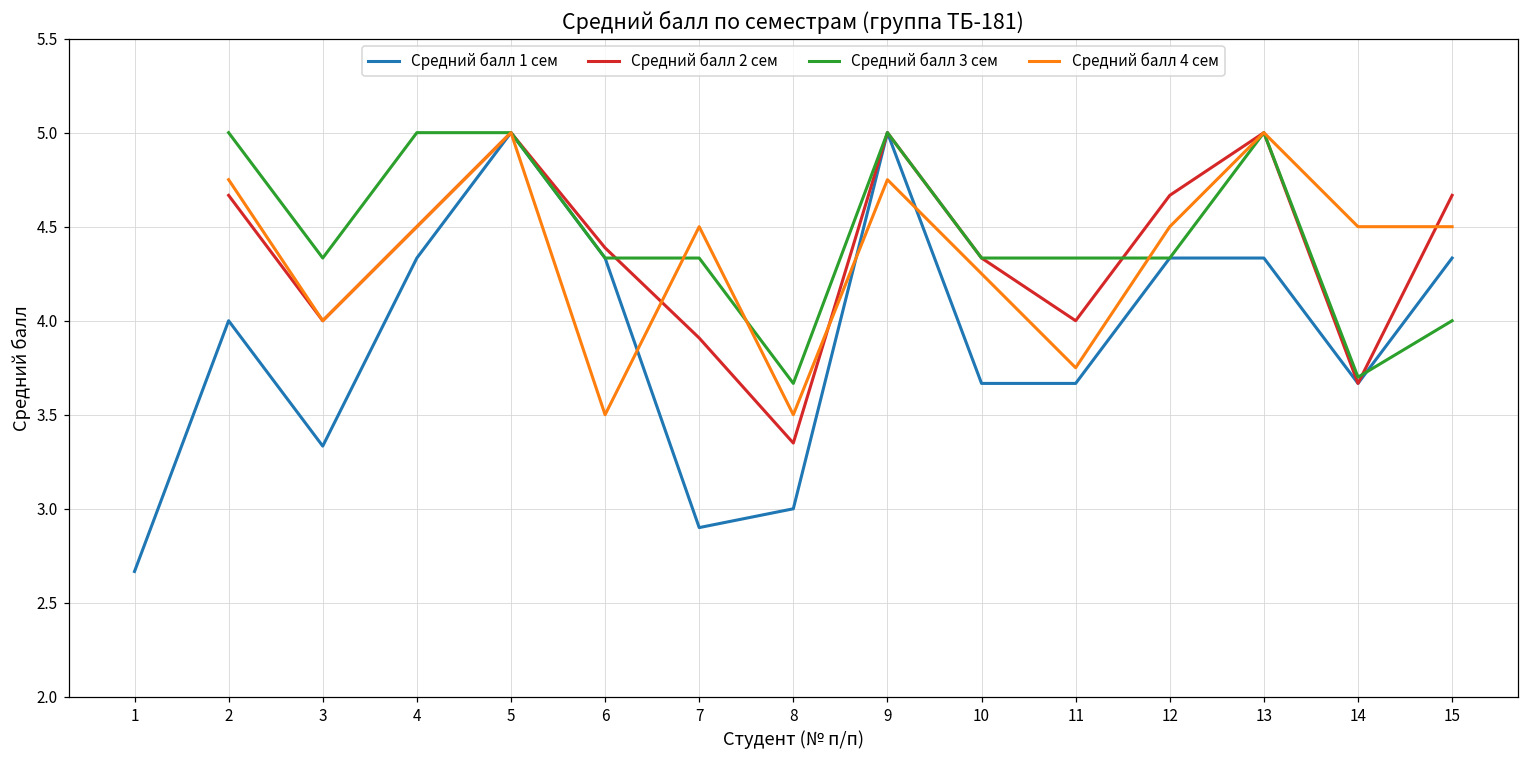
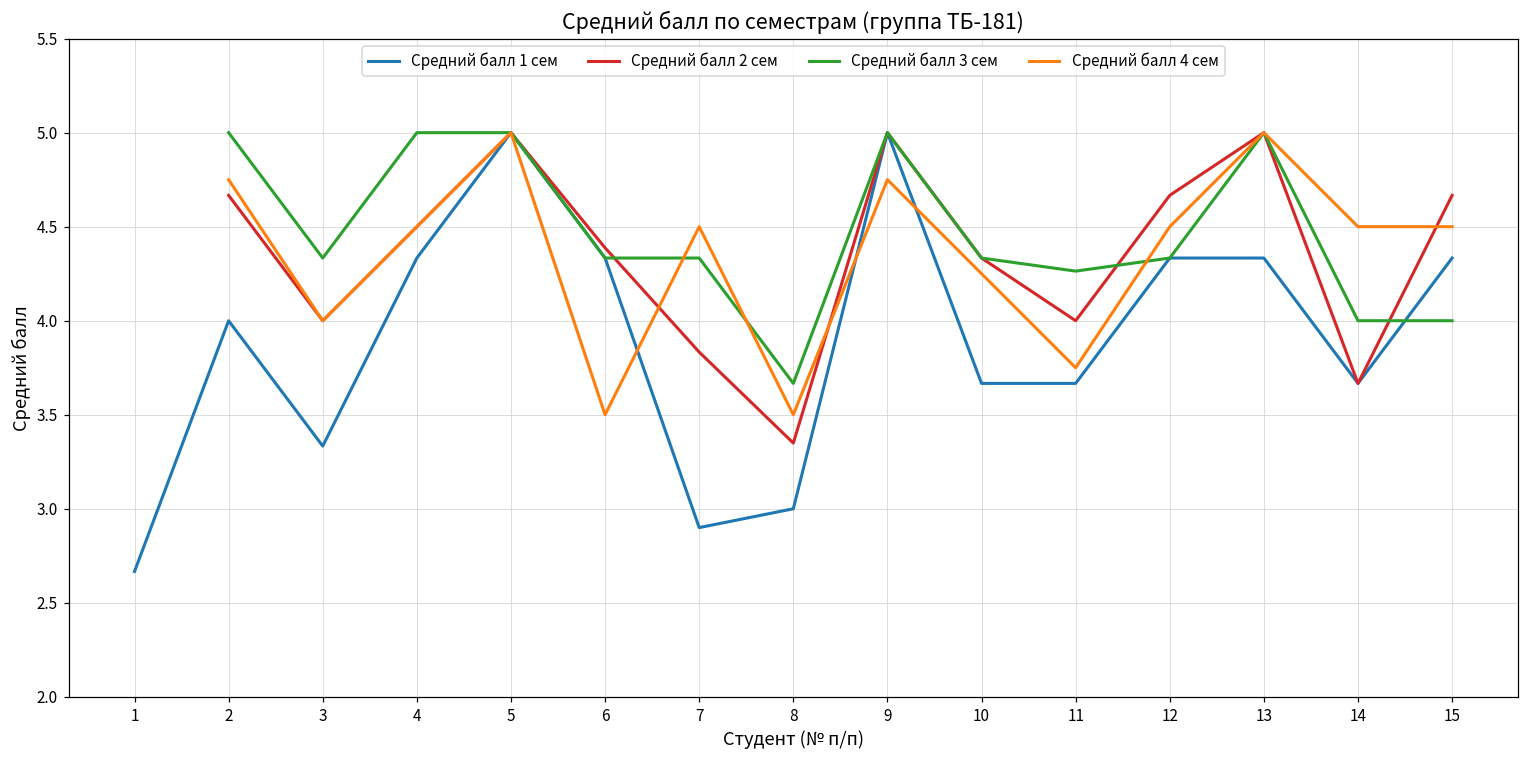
Средний балл 2 сем, 7: 3.91 -> 3.83
Средний балл 3 сем, 11: 4.33 -> 4.26
Средний балл 3 сем, 14: 3.7 -> 4.0
